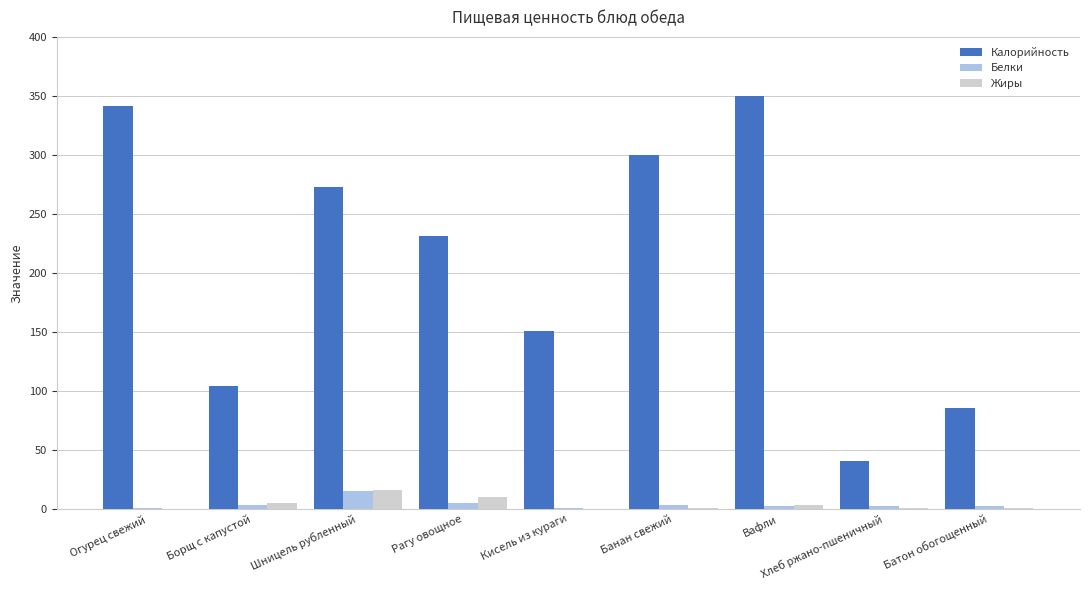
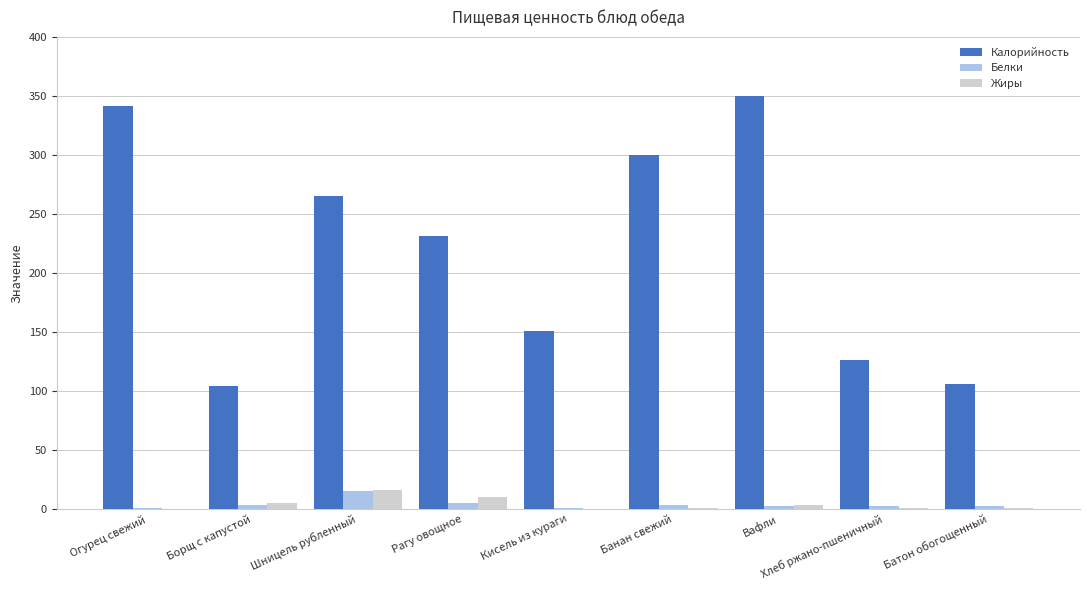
Калорийность, Шницель рубленный: 273 -> 265
Калорийность, Хлеб ржано-пшеничный: 41 -> 126
Калорийность, Батон обогощенный: 86 -> 106
